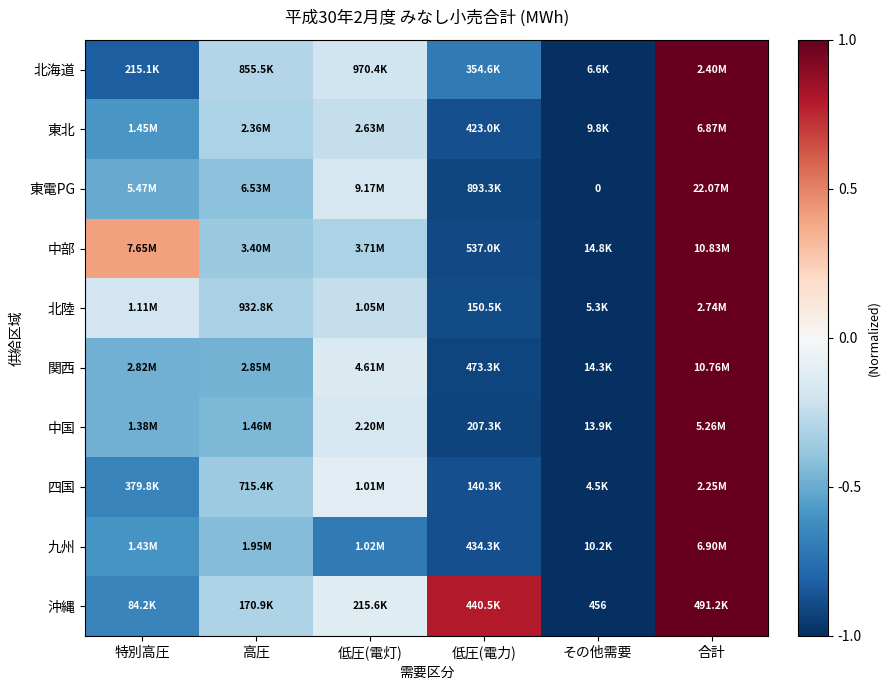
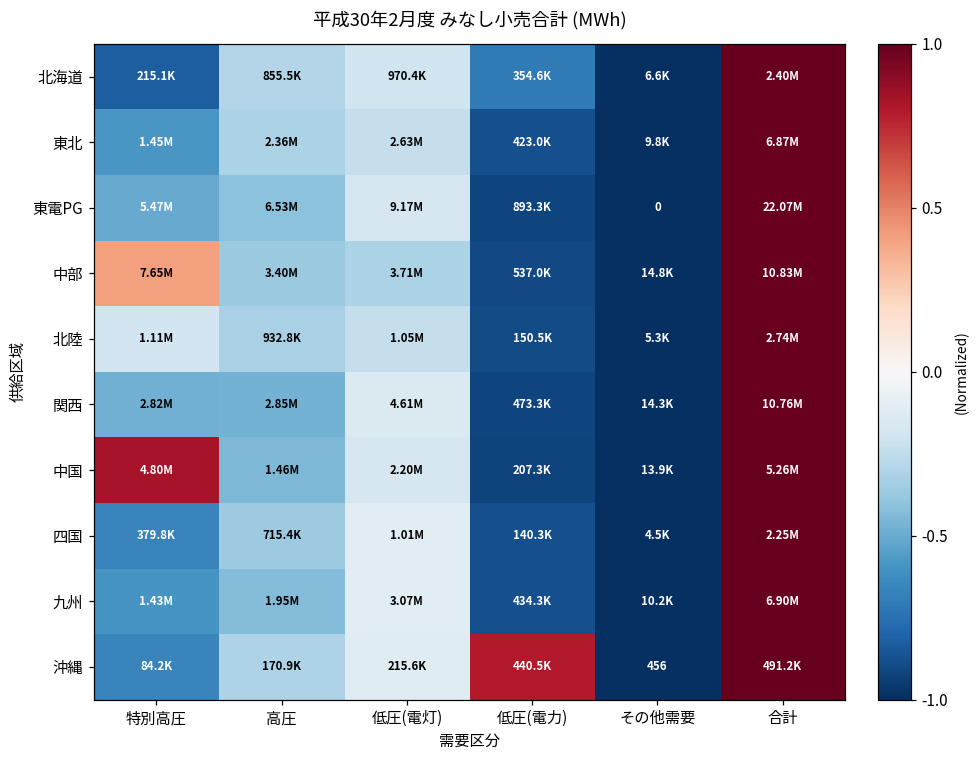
中国, 特別高圧: 1.38M -> 4.80M
九州, 低圧(電灯): 1.02M -> 3.07M
